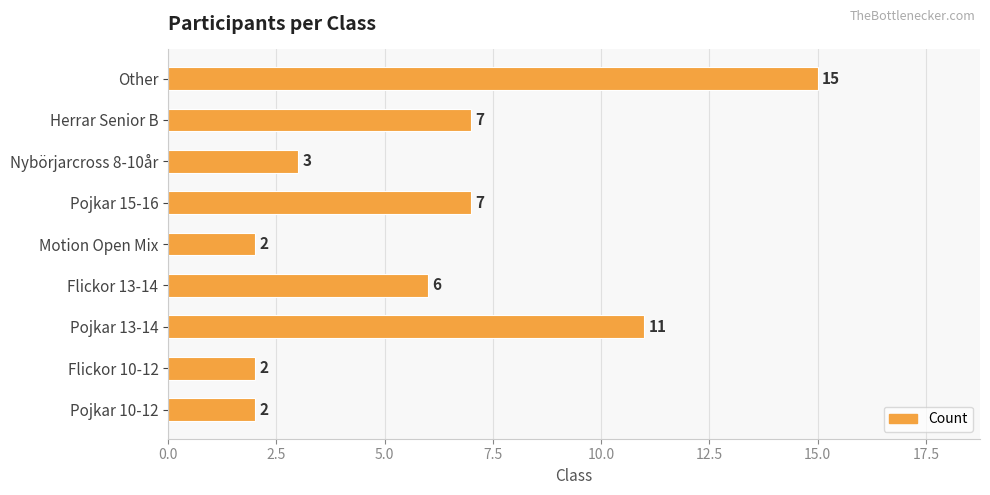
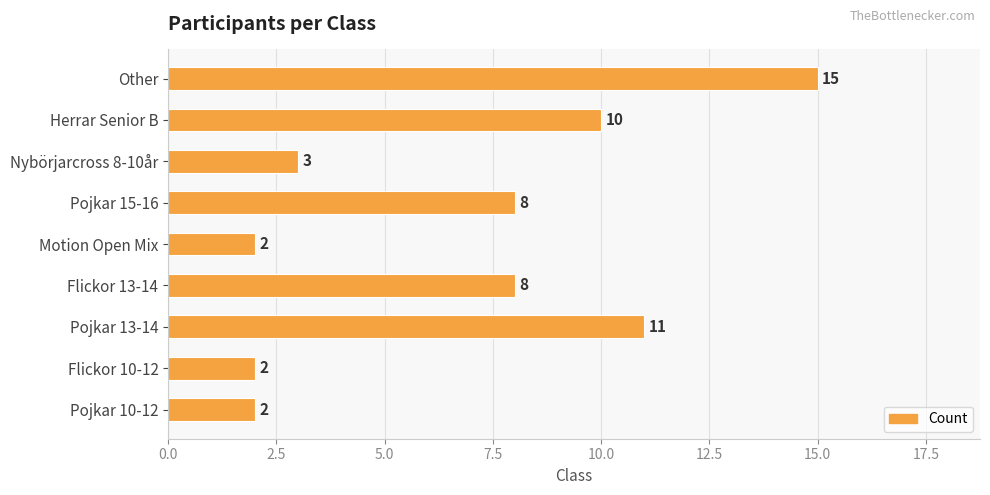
Herrar Senior B: 7 -> 10
Pojkar 15-16: 7 -> 8
Flickor 13-14: 6 -> 8
